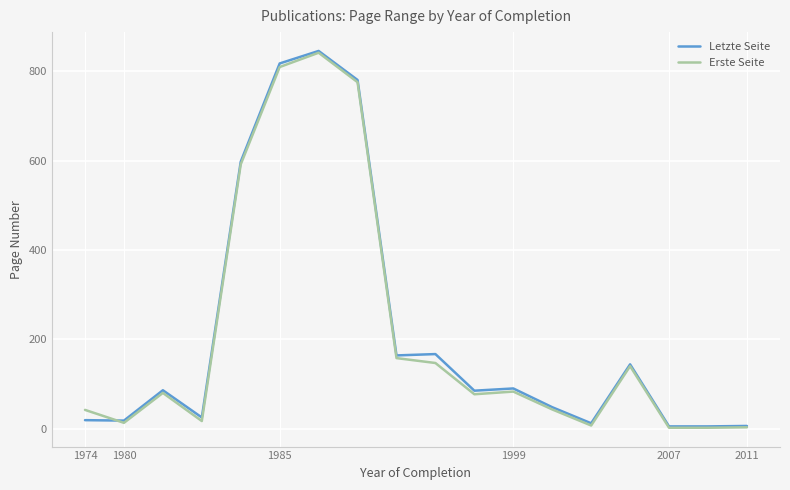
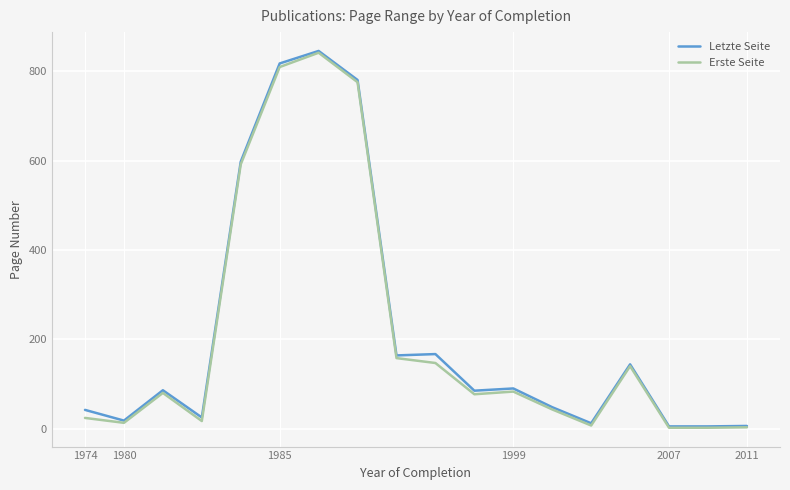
Letzte Seite, 1974: 20 -> 40
Erste Seite, 1974: 40 -> 20
